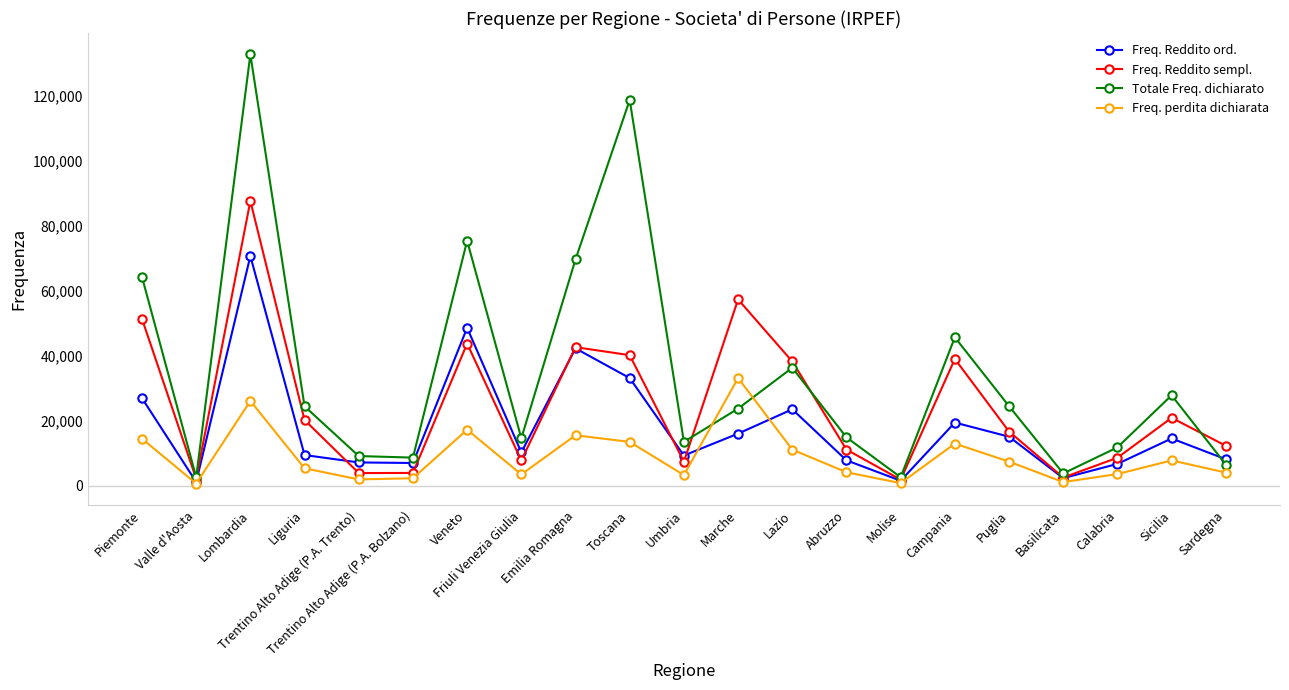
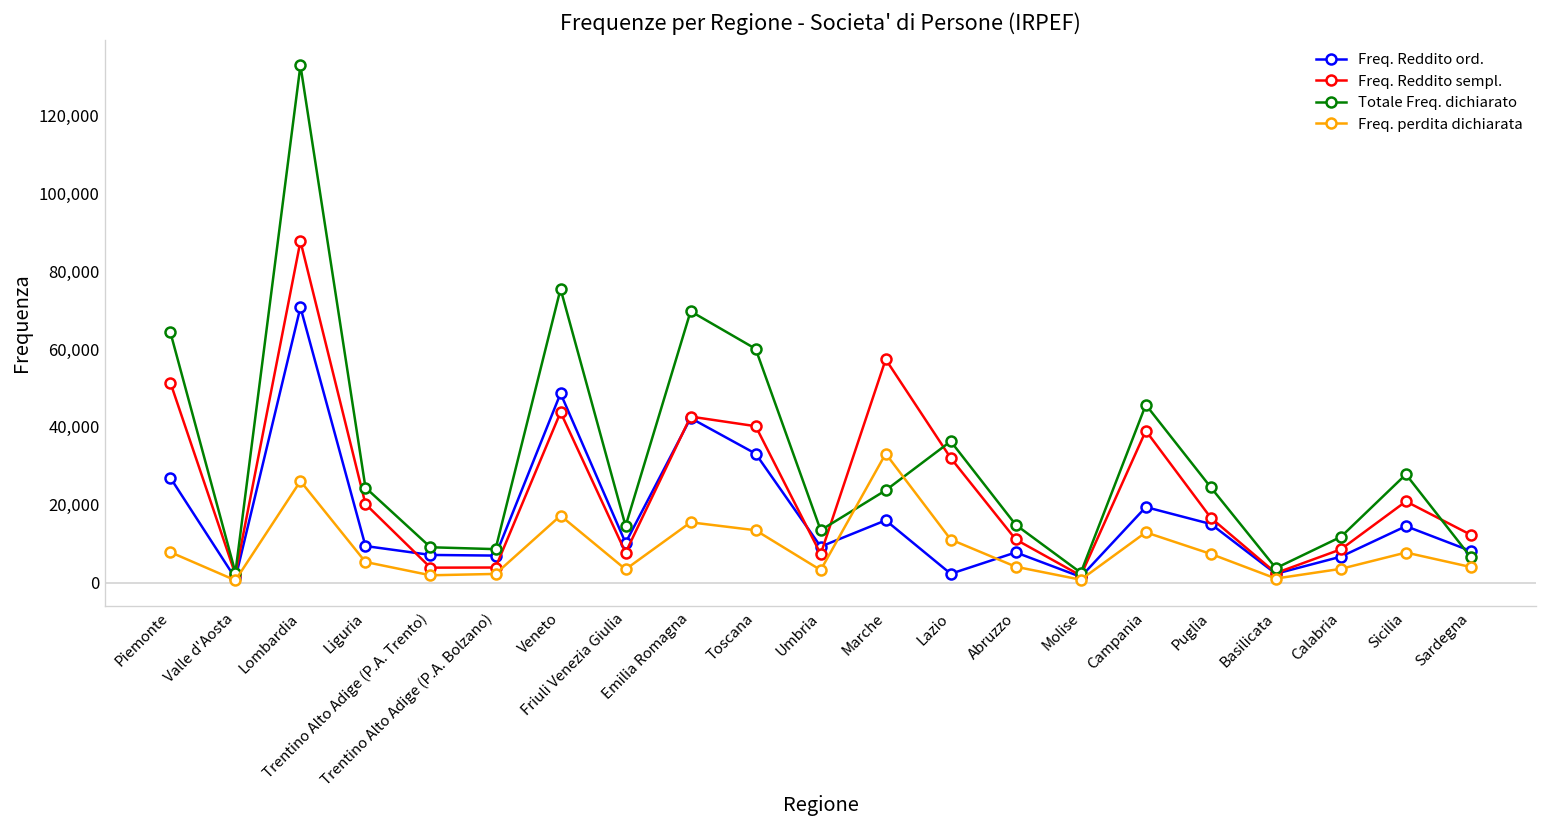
Freq. perdita dichiarata, Piemonte: 14,000 -> 8,000
Totale Freq. dichiarato, Toscana: 119,000 -> 60,000
Freq. Reddito ord., Lazio: 23,000 -> 2,000
Freq. Reddito sempl., Lazio: 38,000 -> 32,000
